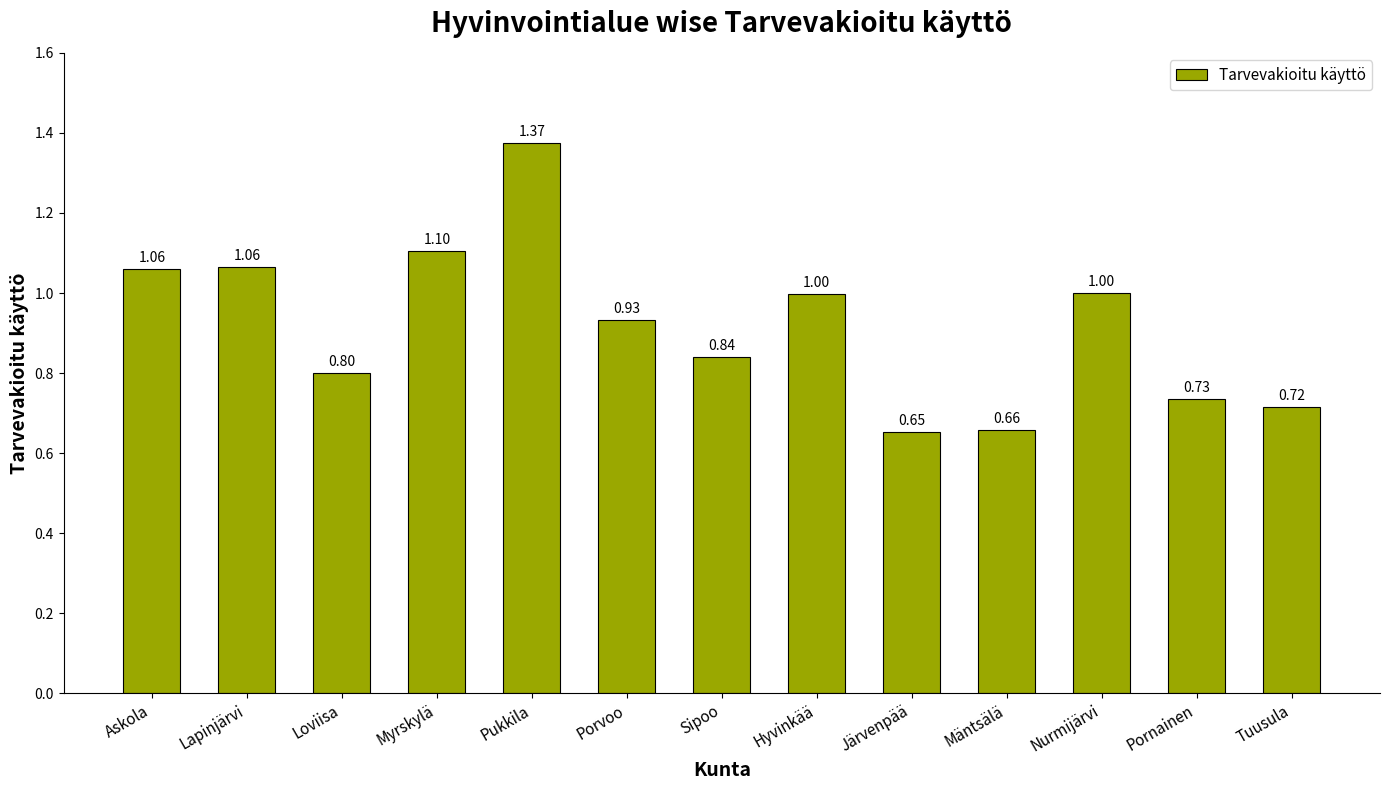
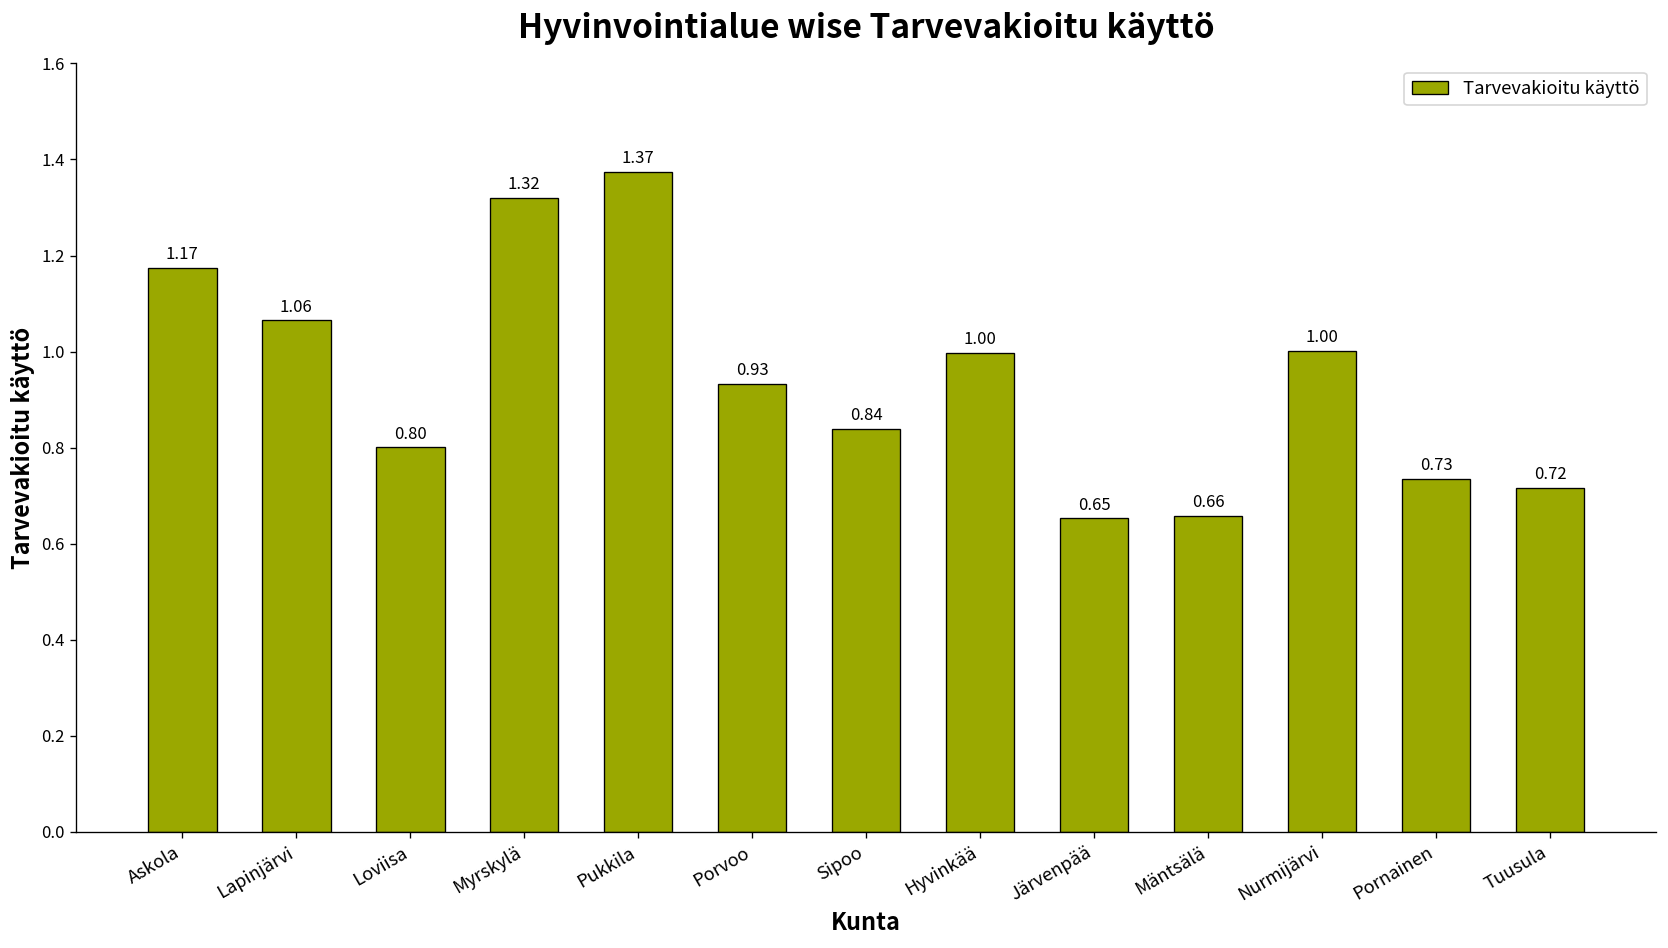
Askola: 1.06 -> 1.17
Myrskylä: 1.10 -> 1.32
